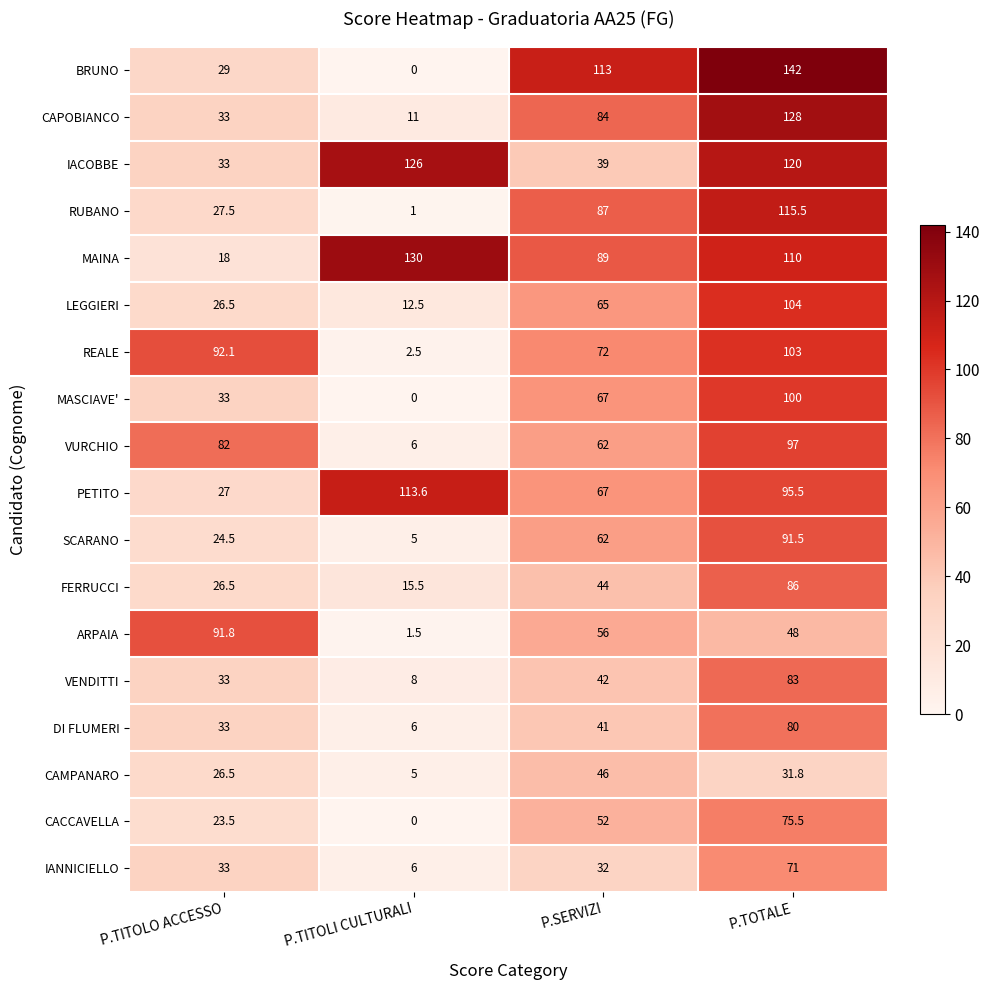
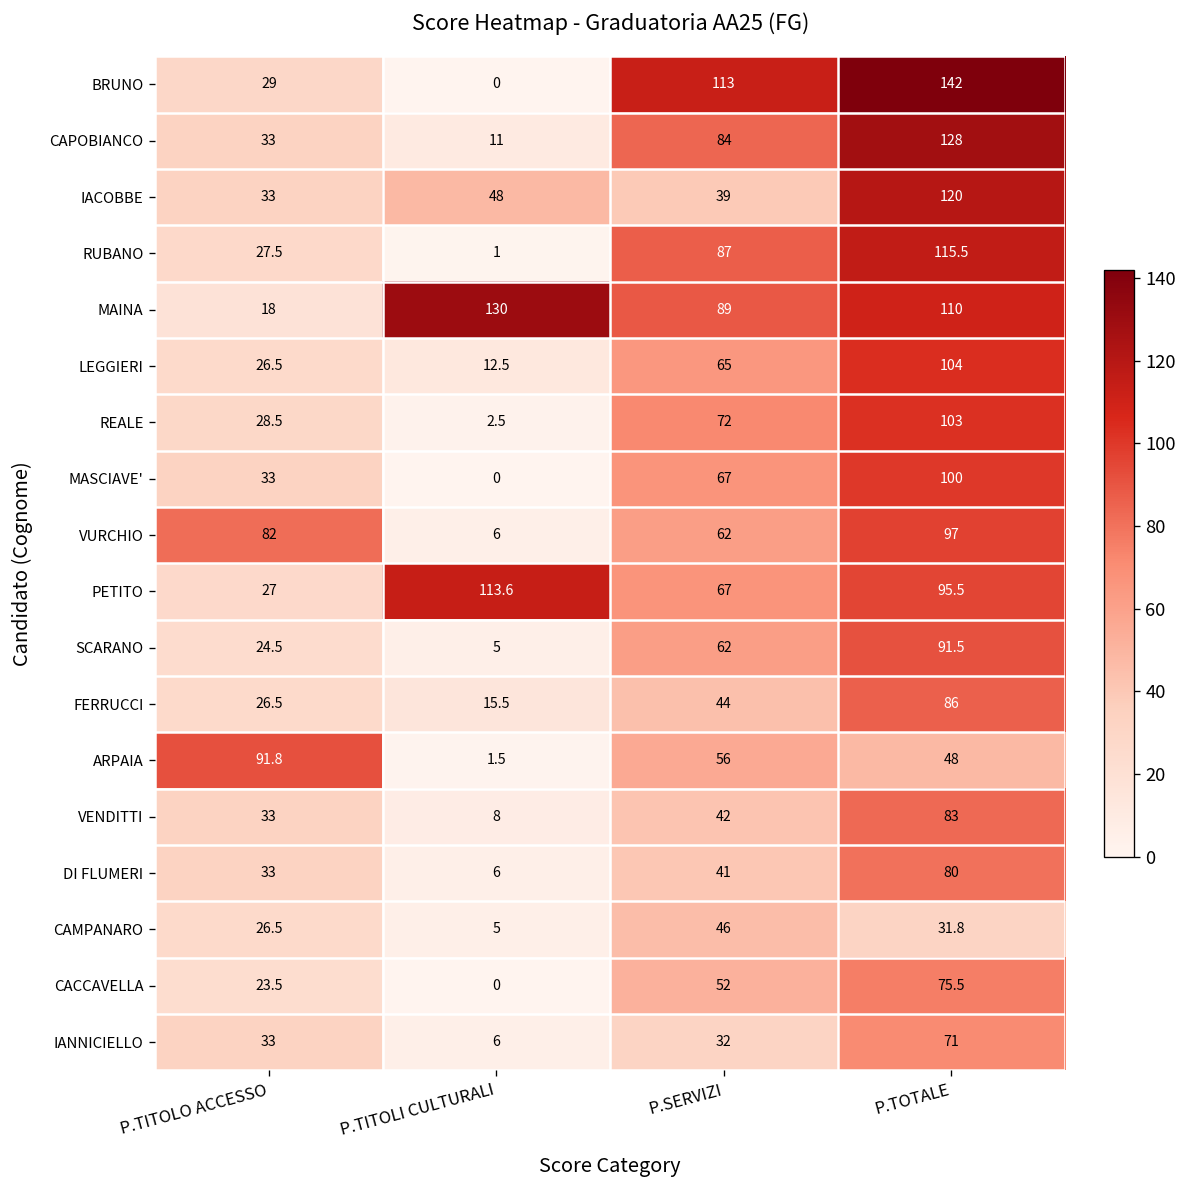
IACOBBE, P.TITOLI CULTURALI: 126 -> 48
REALE, P.TITOLO ACCESSO: 92.1 -> 28.5
